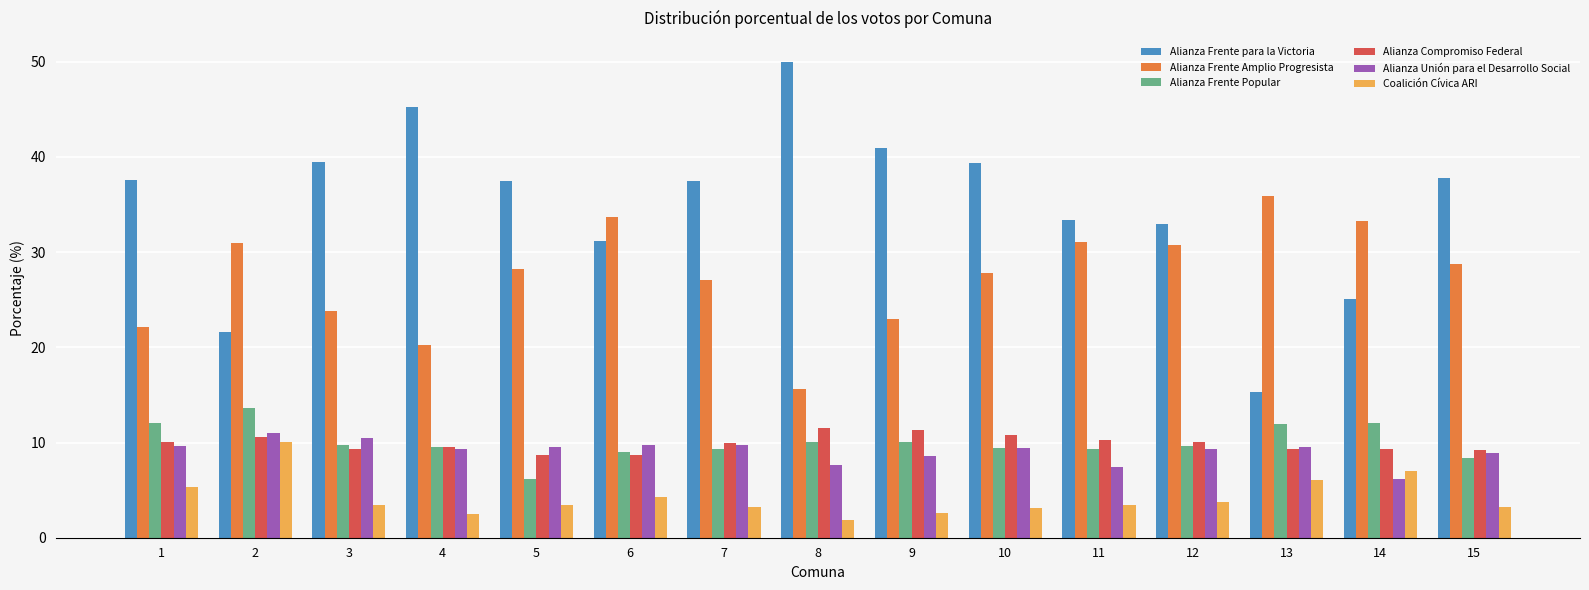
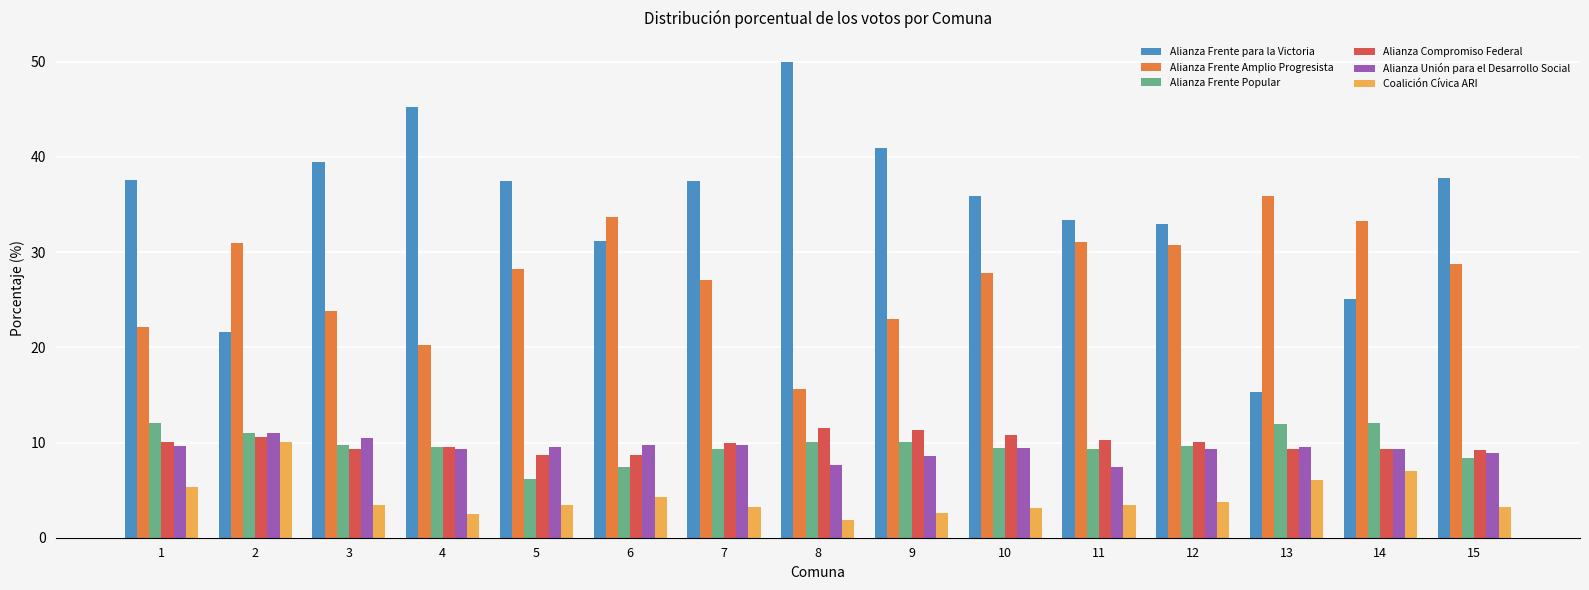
Alianza Frente Popular, 2: 14 -> 11
Alianza Frente Popular, 6: 9 -> 7
Alianza Frente para la Victoria, 10: 39 -> 36
Alianza Unión para el Desarrollo Social, 14: 6 -> 9
